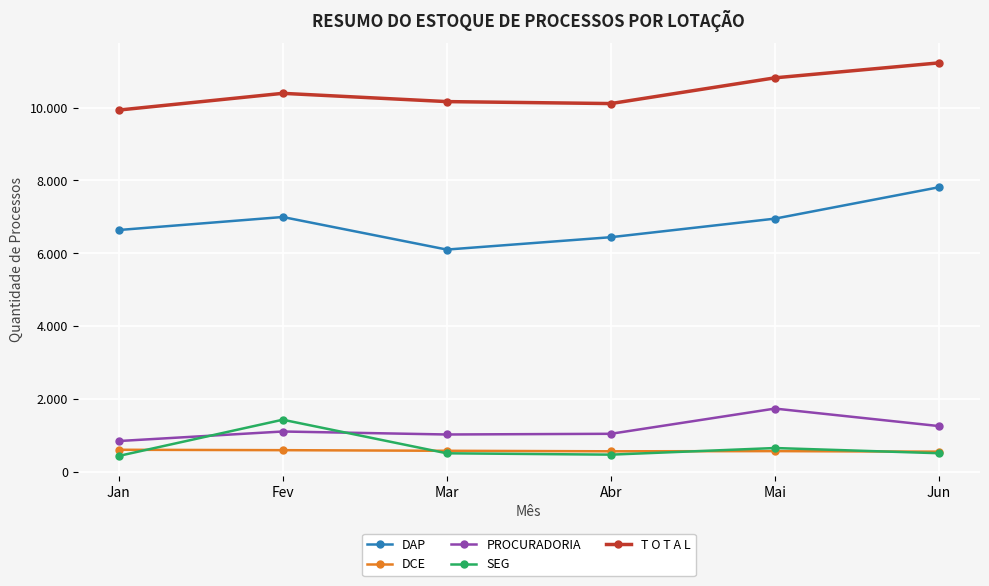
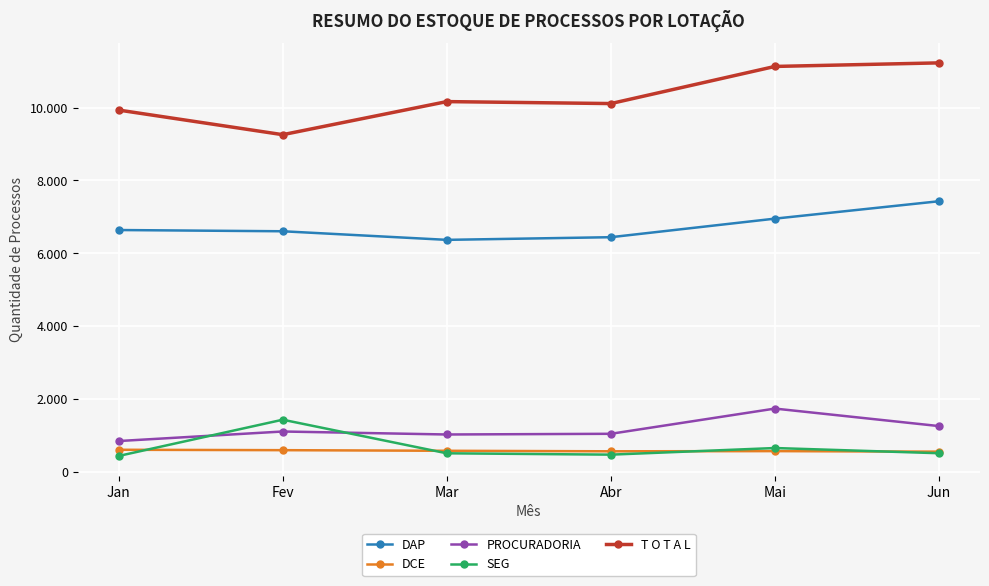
DAP, Fev: 7.0 -> 6.6
T O T A L, Fev: 10.4 -> 9.3
DAP, Mar: 6.1 -> 6.4
T O T A L, Mai: 10.8 -> 11.1
DAP, Jun: 7.8 -> 7.4
